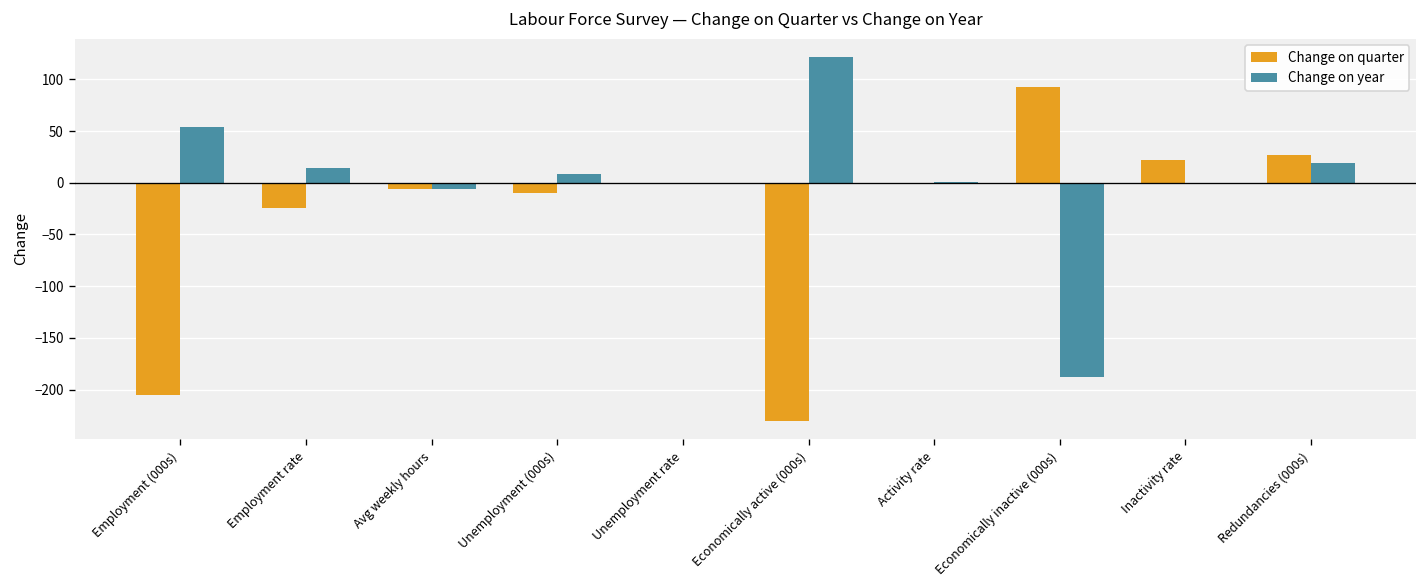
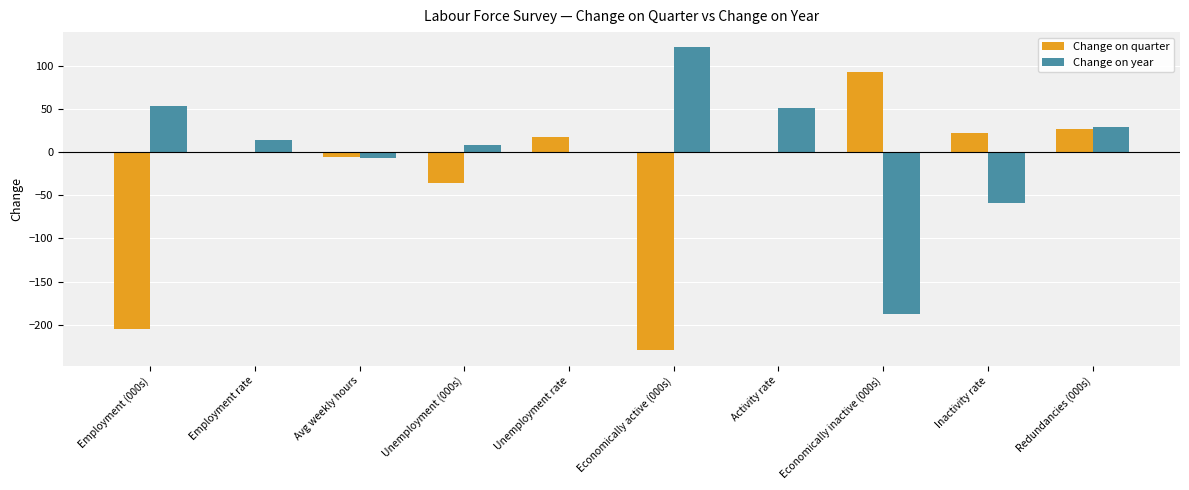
Change on quarter, Employment rate: -20 -> 0
Change on quarter, Unemployment (000s): -10 -> -40
Change on quarter, Unemployment rate: 0 -> 20
Change on year, Activity rate: 0 -> 50
Change on year, Inactivity rate: 0 -> -60
Change on year, Redundancies (000s): 20 -> 30
